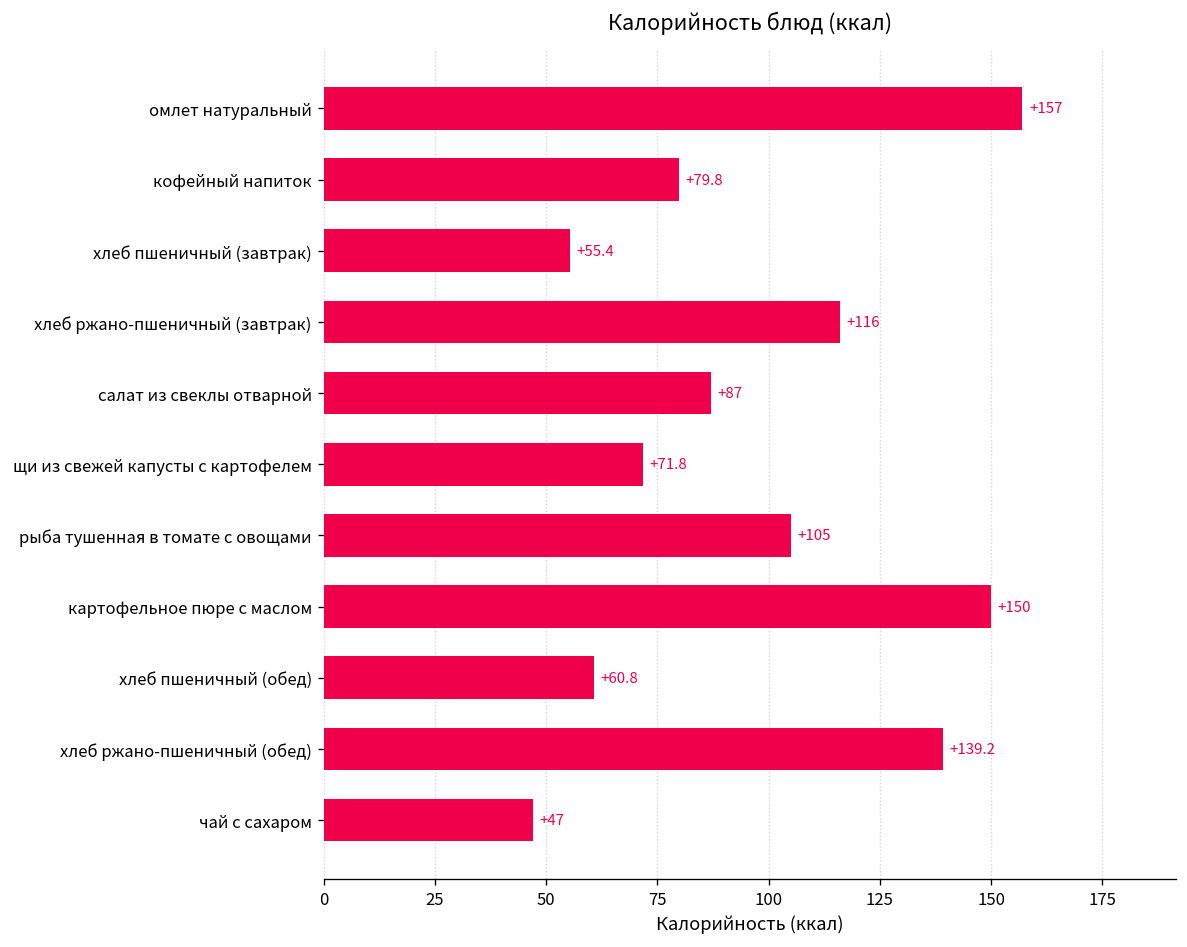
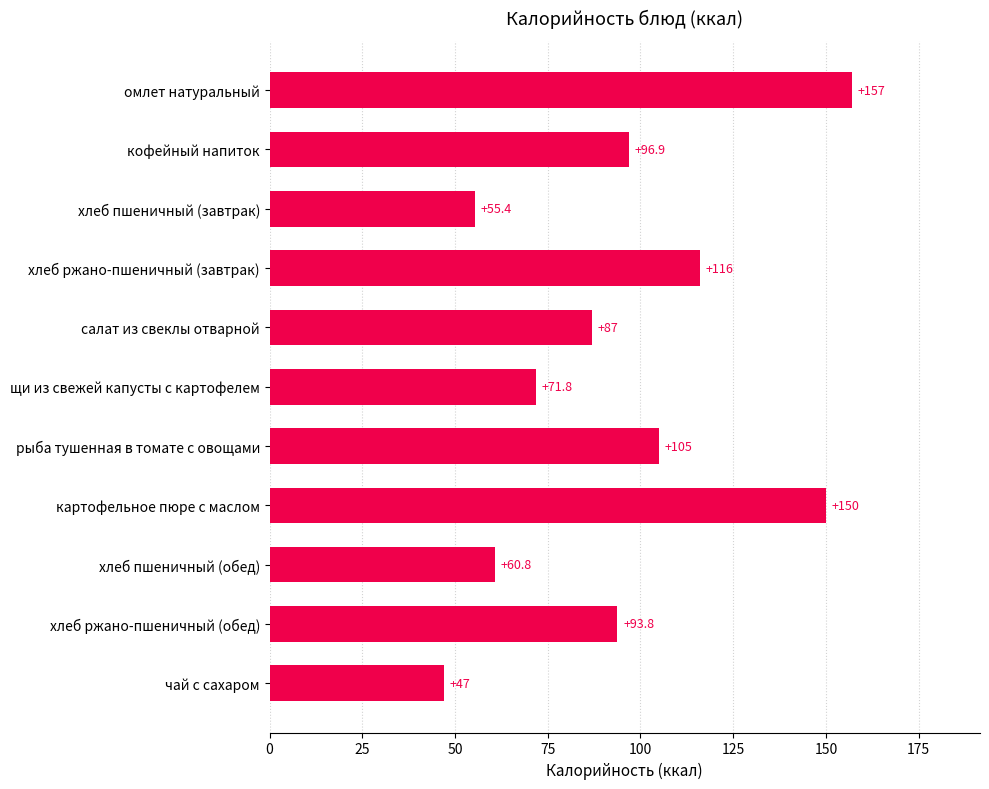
кофейный напиток: +79.8 -> +96.9
хлеб ржано-пшеничный (обед): +139.2 -> +93.8
